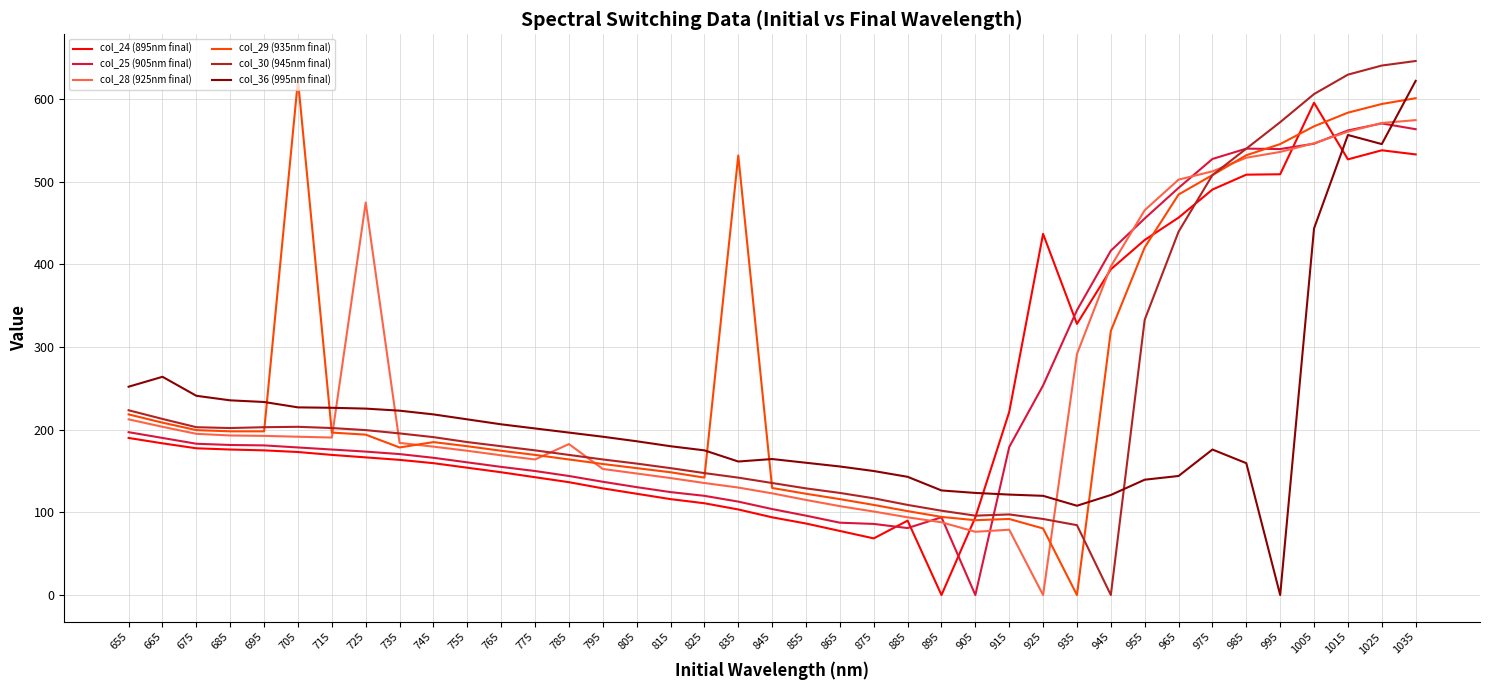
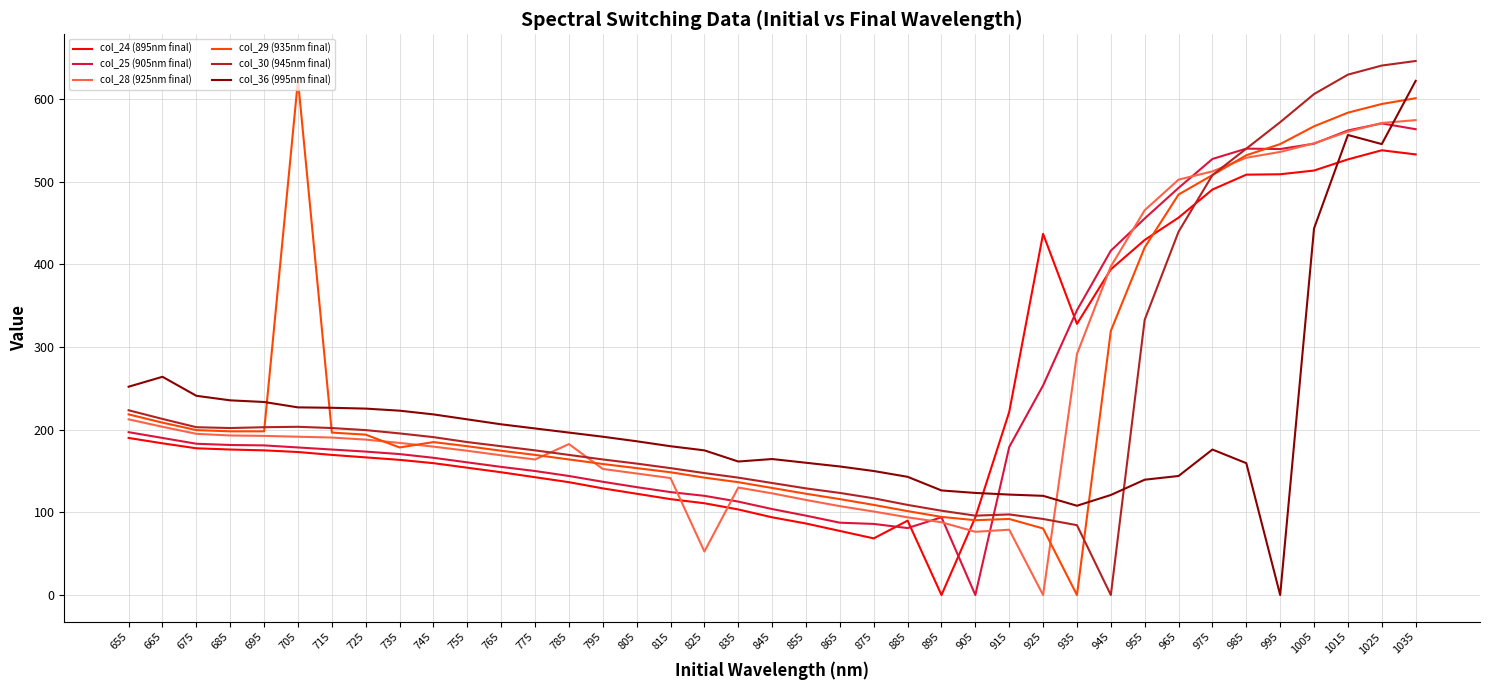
col_28 (925nm final), 725: 470 -> 190
col_28 (925nm final), 825: 140 -> 50
col_29 (935nm final), 835: 530 -> 140
col_24 (895nm final), 1005: 600 -> 510
